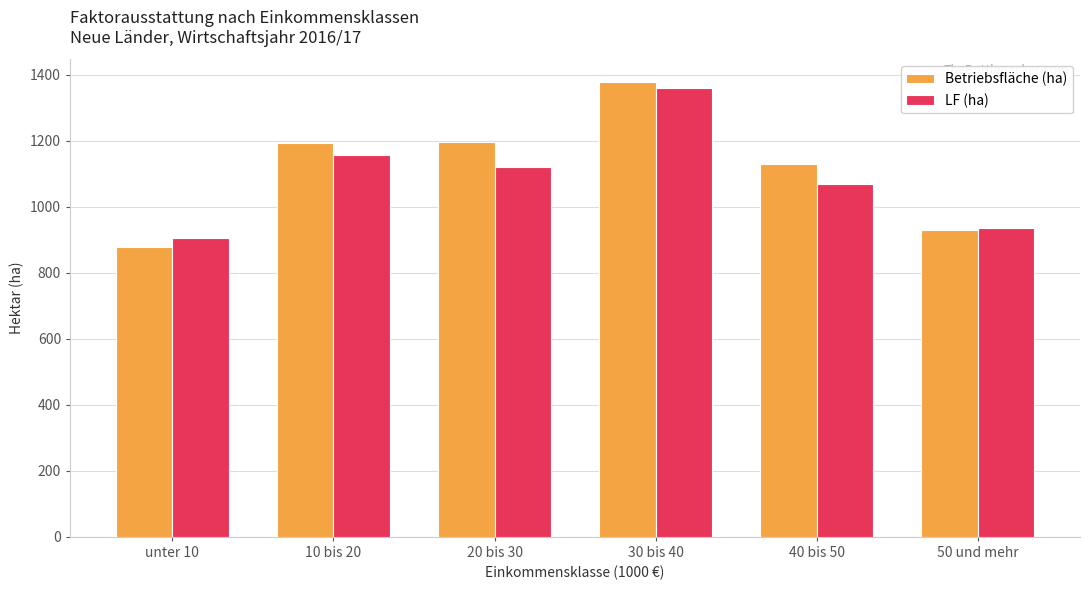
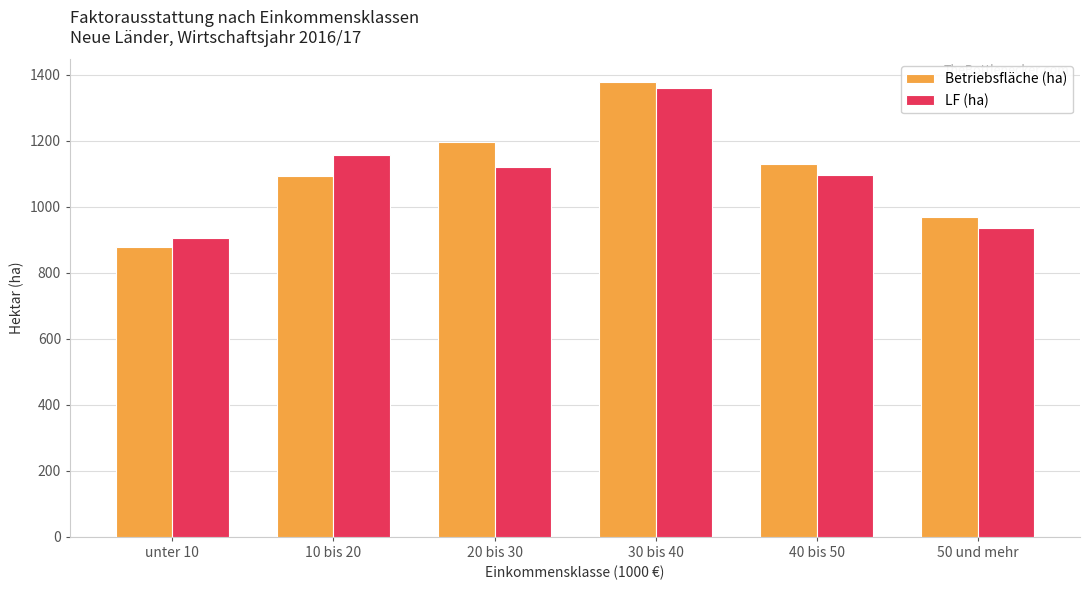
Betriebsfläche (ha), 10 bis 20: 1190 -> 1090
LF (ha), 40 bis 50: 1070 -> 1100
Betriebsfläche (ha), 50 und mehr: 930 -> 970
